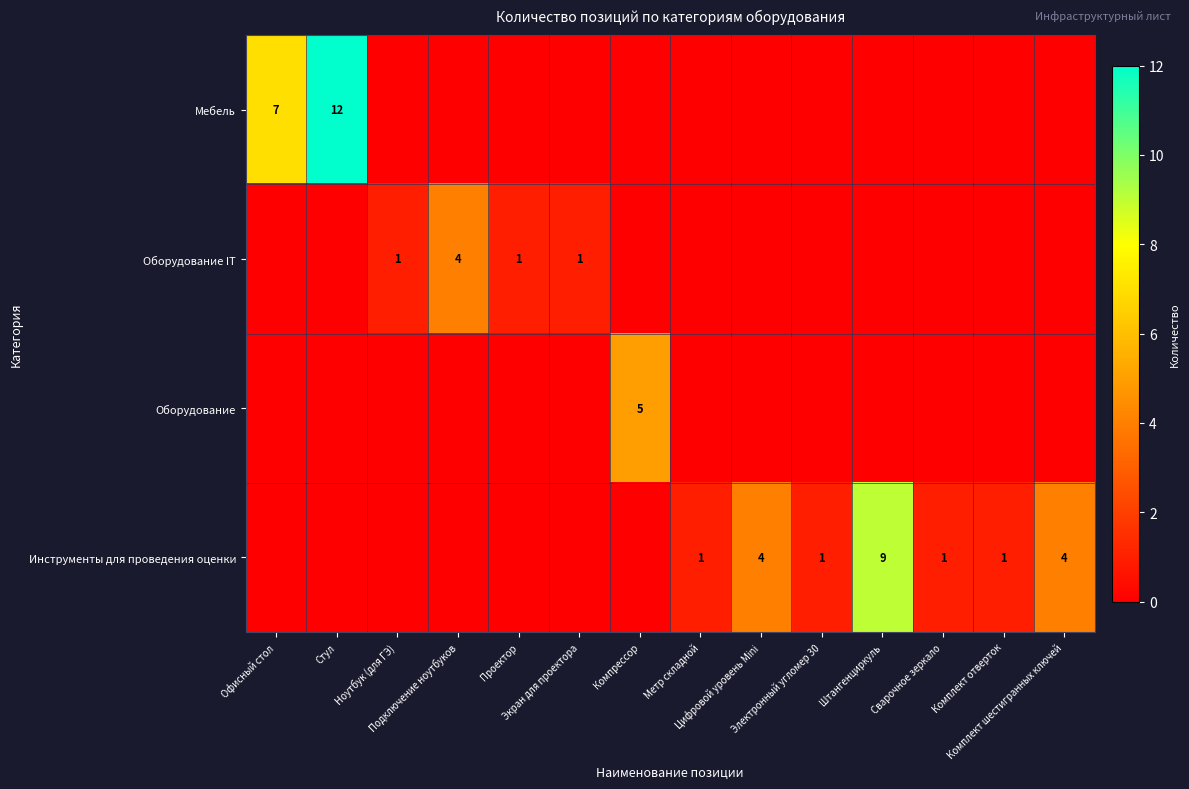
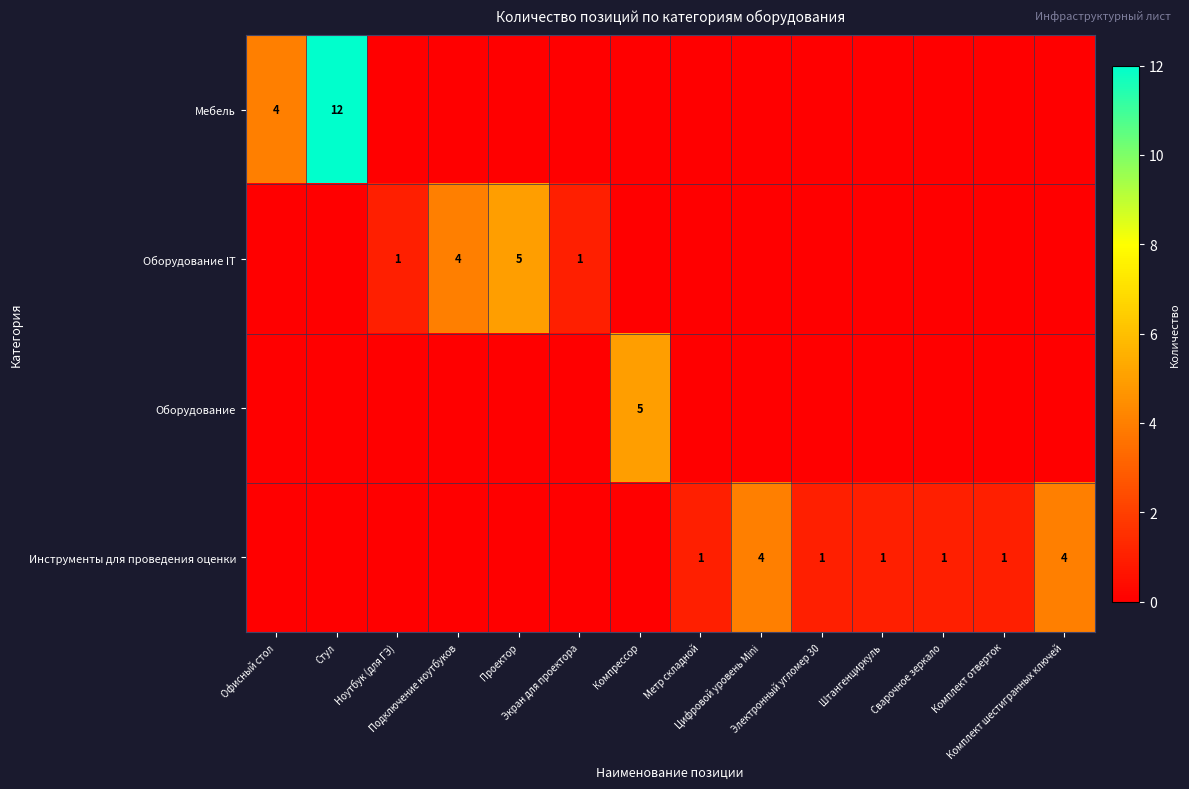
Мебель, Офисный стол: 7 -> 4
Оборудование IT, Проектор: 1 -> 5
Инструменты для проведения оценки, Штангенциркуль: 9 -> 1
